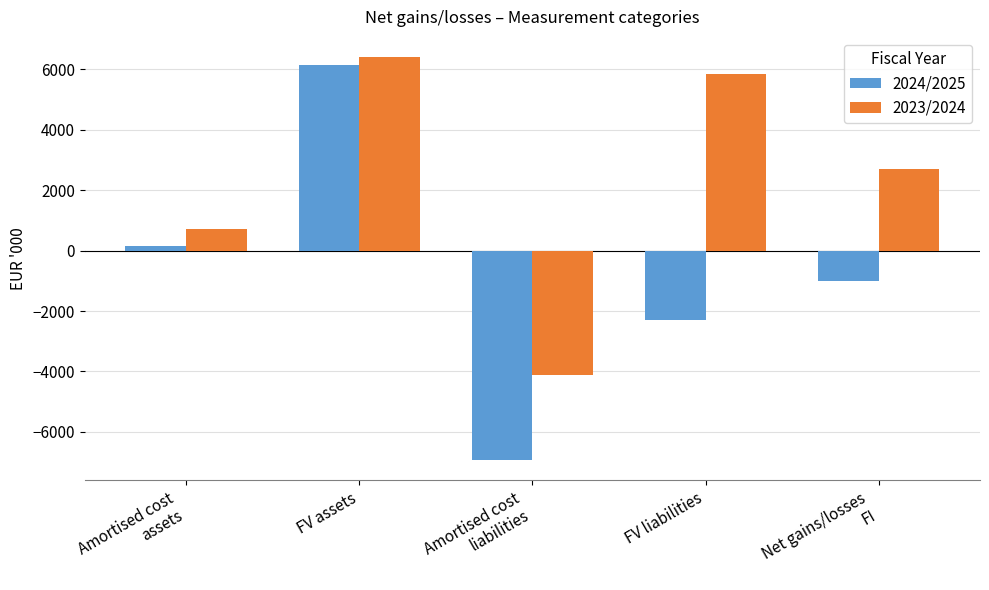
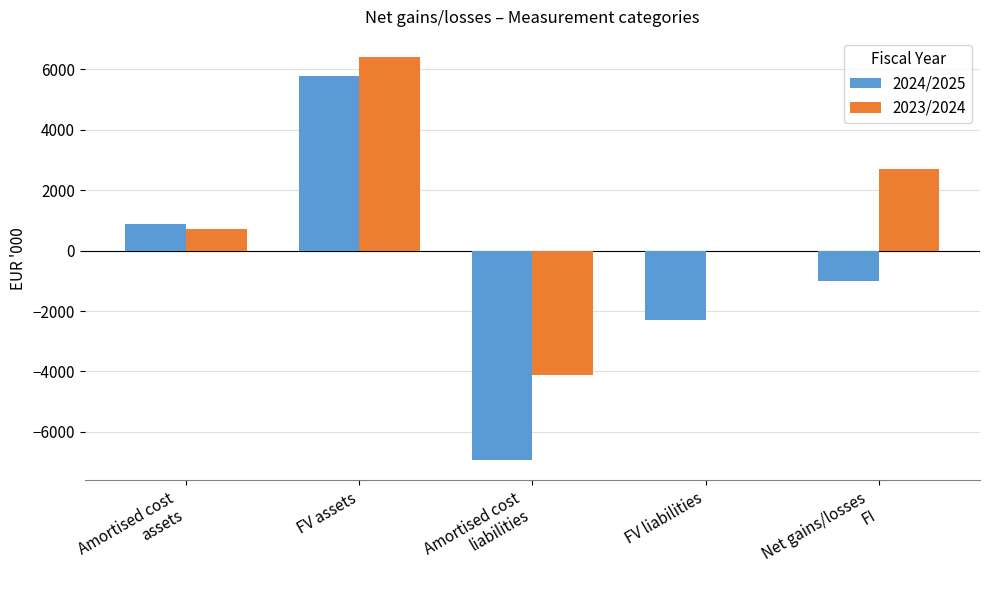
2024/2025, Amortised cost assets: 200 -> 900
2024/2025, FV assets: 6100 -> 5800
2023/2024, FV liabilities: 5800 -> 0
